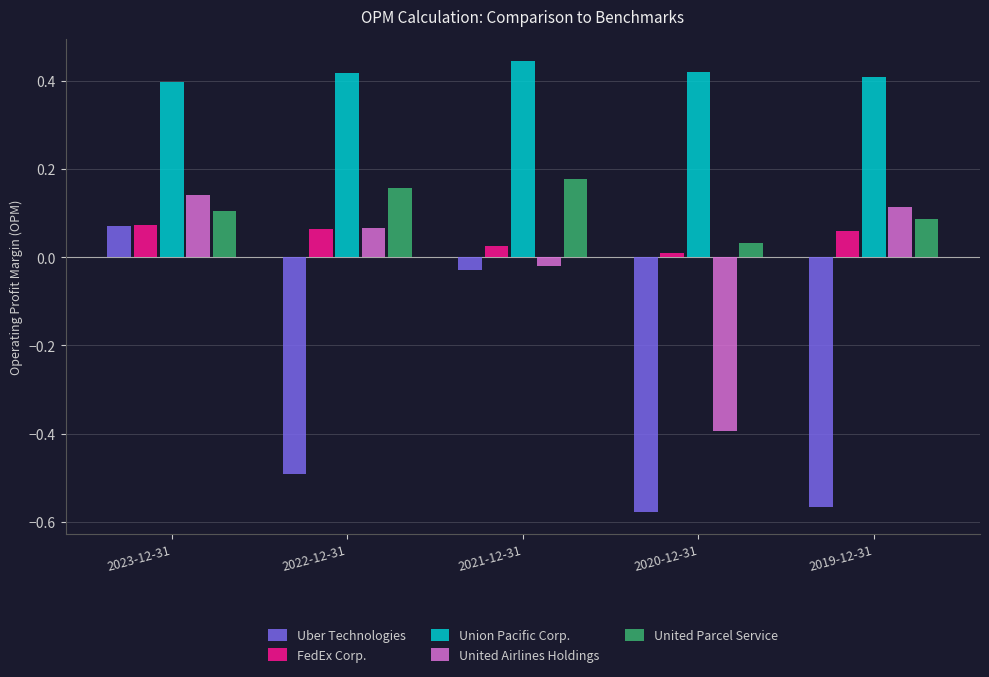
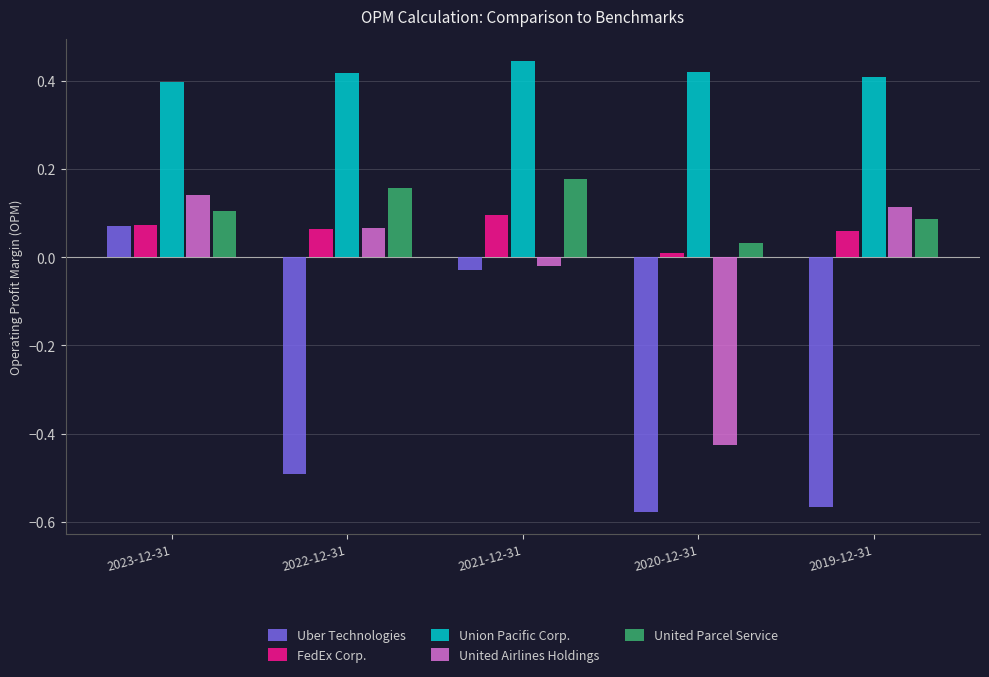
FedEx Corp., 2021-12-31: 0.03 -> 0.10
United Airlines Holdings, 2020-12-31: -0.39 -> -0.43
